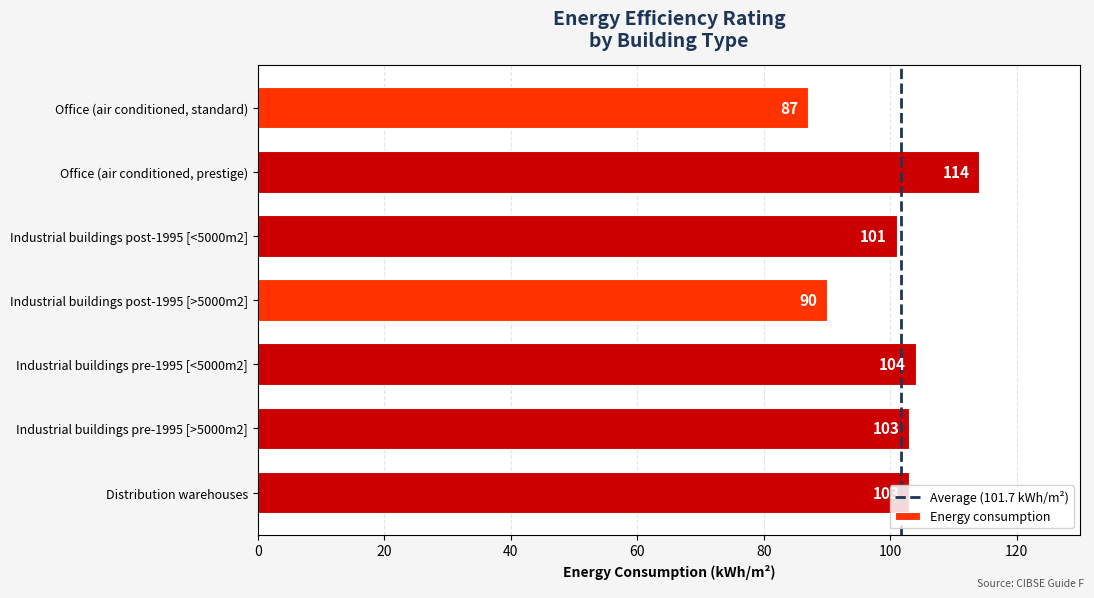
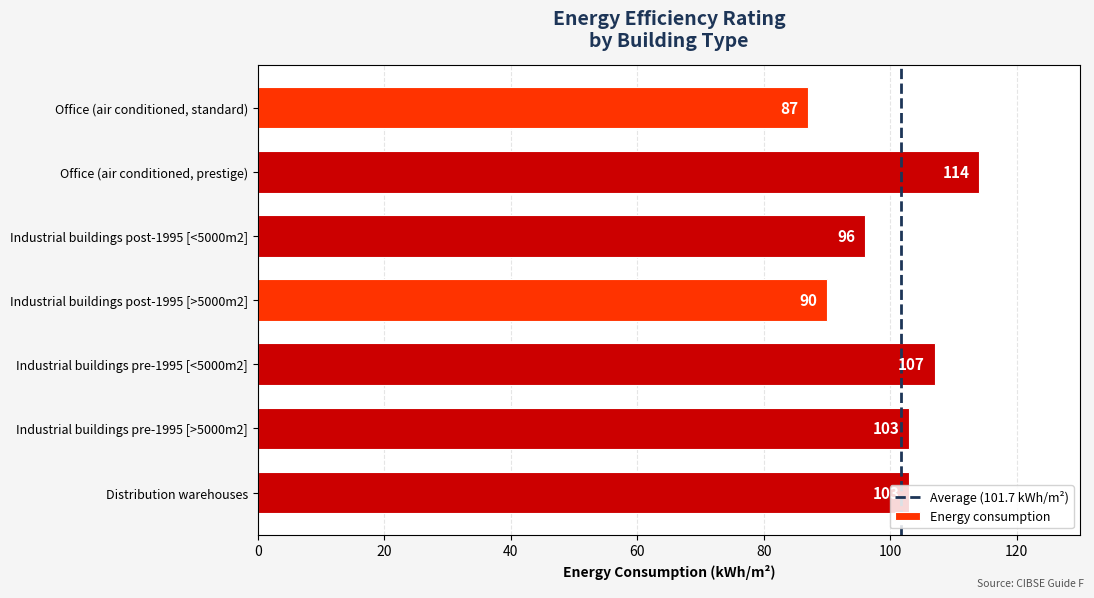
Industrial buildings post-1995 [<5000m2]: 101 -> 96
Industrial buildings pre-1995 [<5000m2]: 104 -> 107
